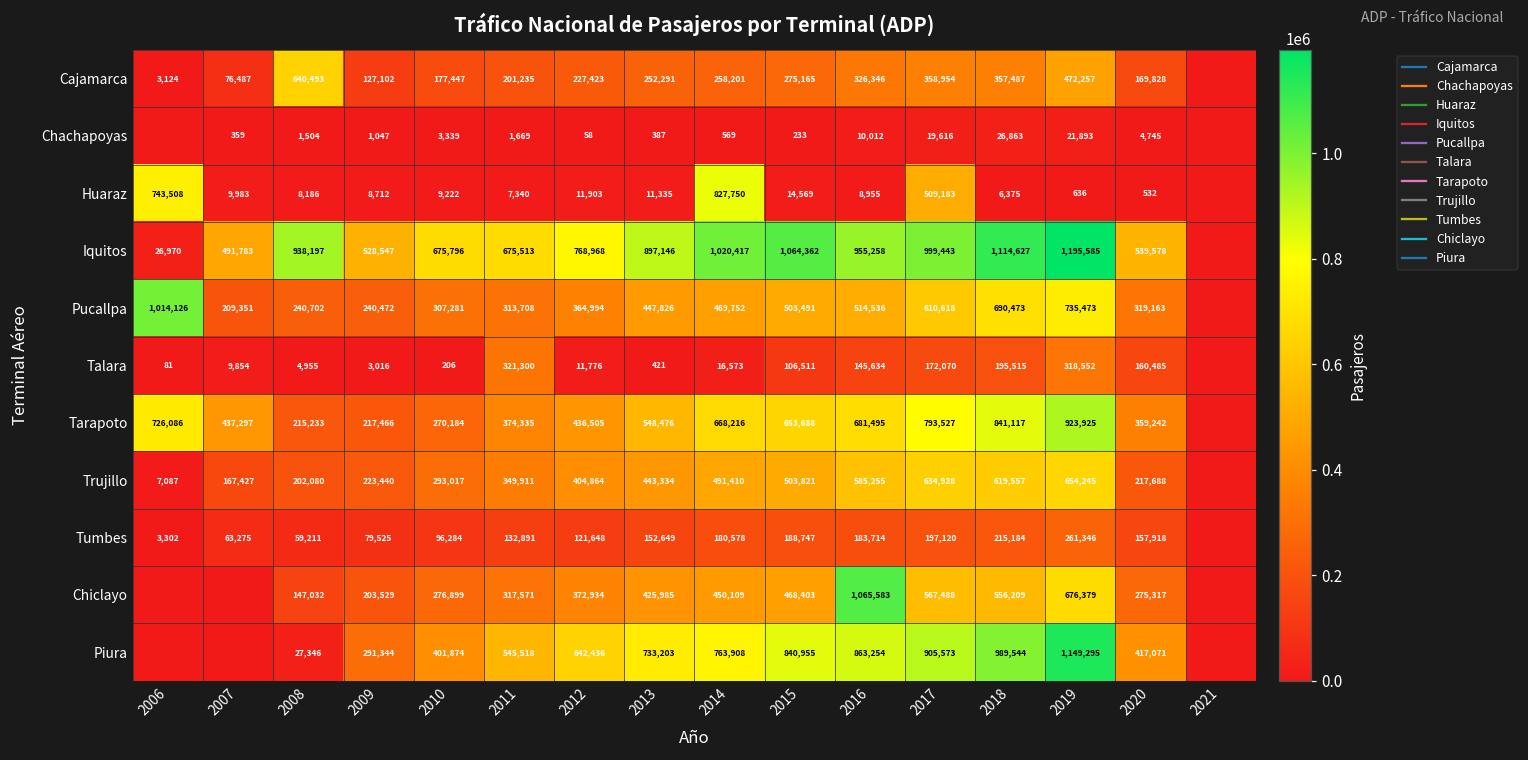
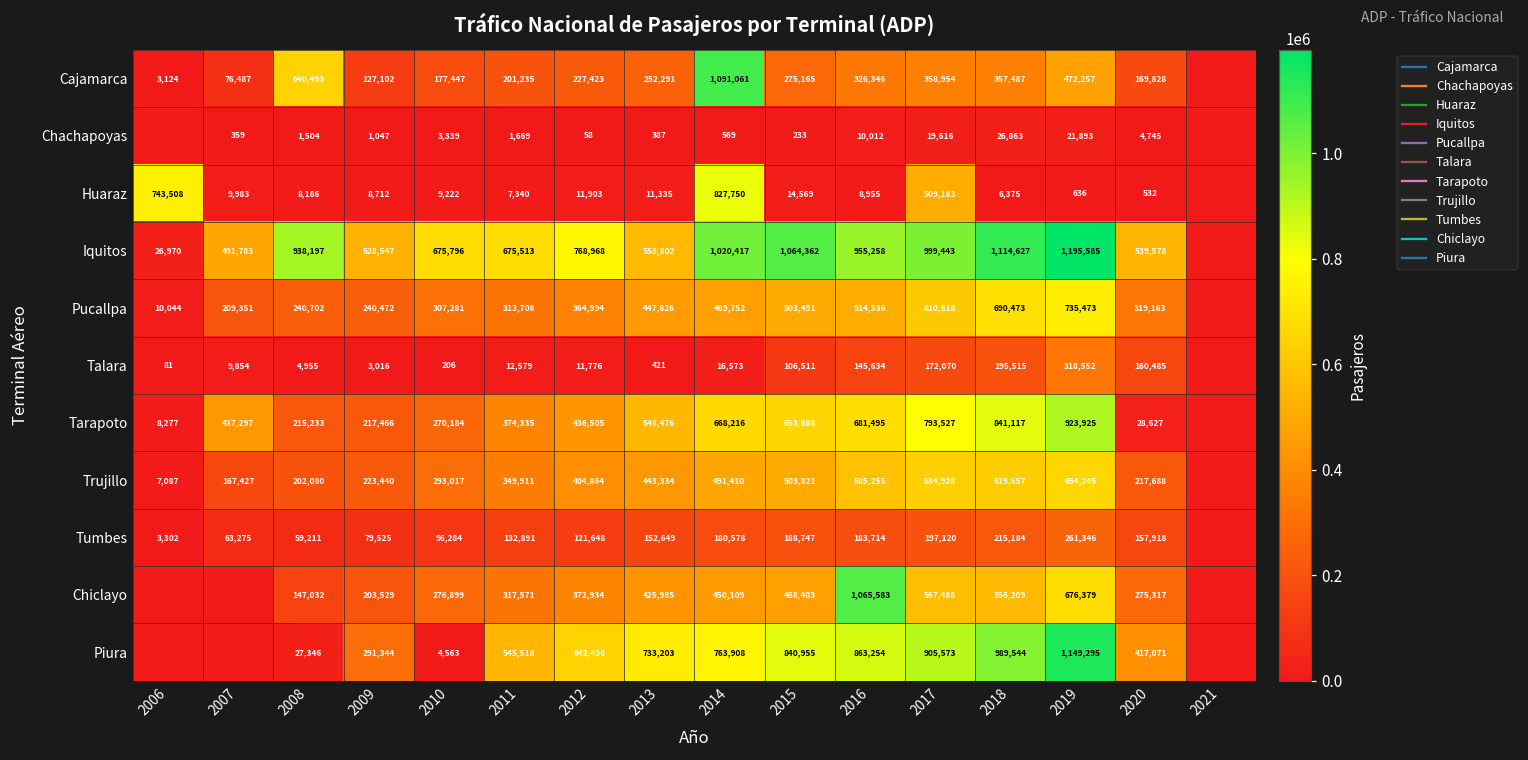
Cajamarca, 2014: 258,201 -> 1,091,061
Iquitos, 2013: 897,146 -> 558,802
Pucallpa, 2006: 1,014,126 -> 10,044
Talara, 2011: 321,300 -> 12,579
Tarapoto, 2006: 726,086 -> 8,277
Tarapoto, 2020: 359,242 -> 28,627
Piura, 2010: 401,874 -> 4,563
